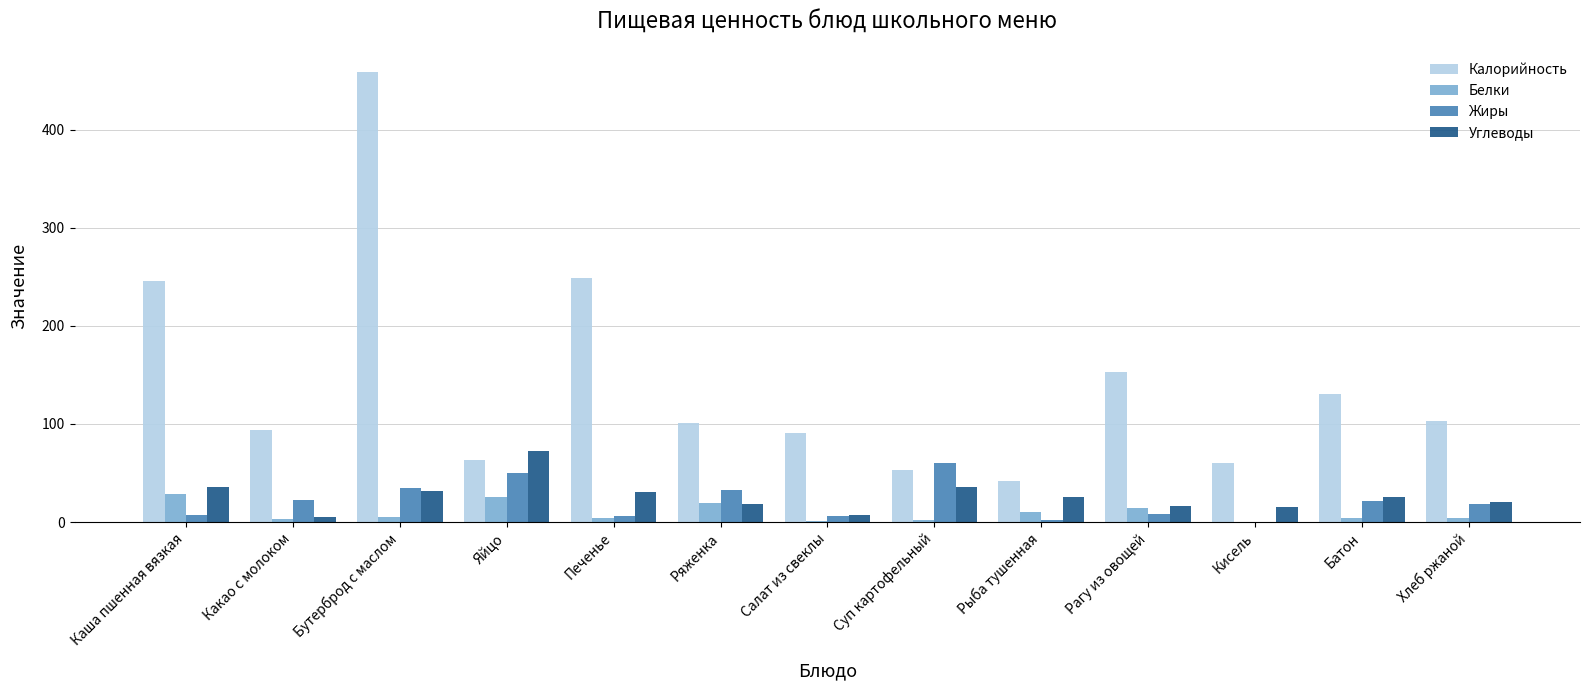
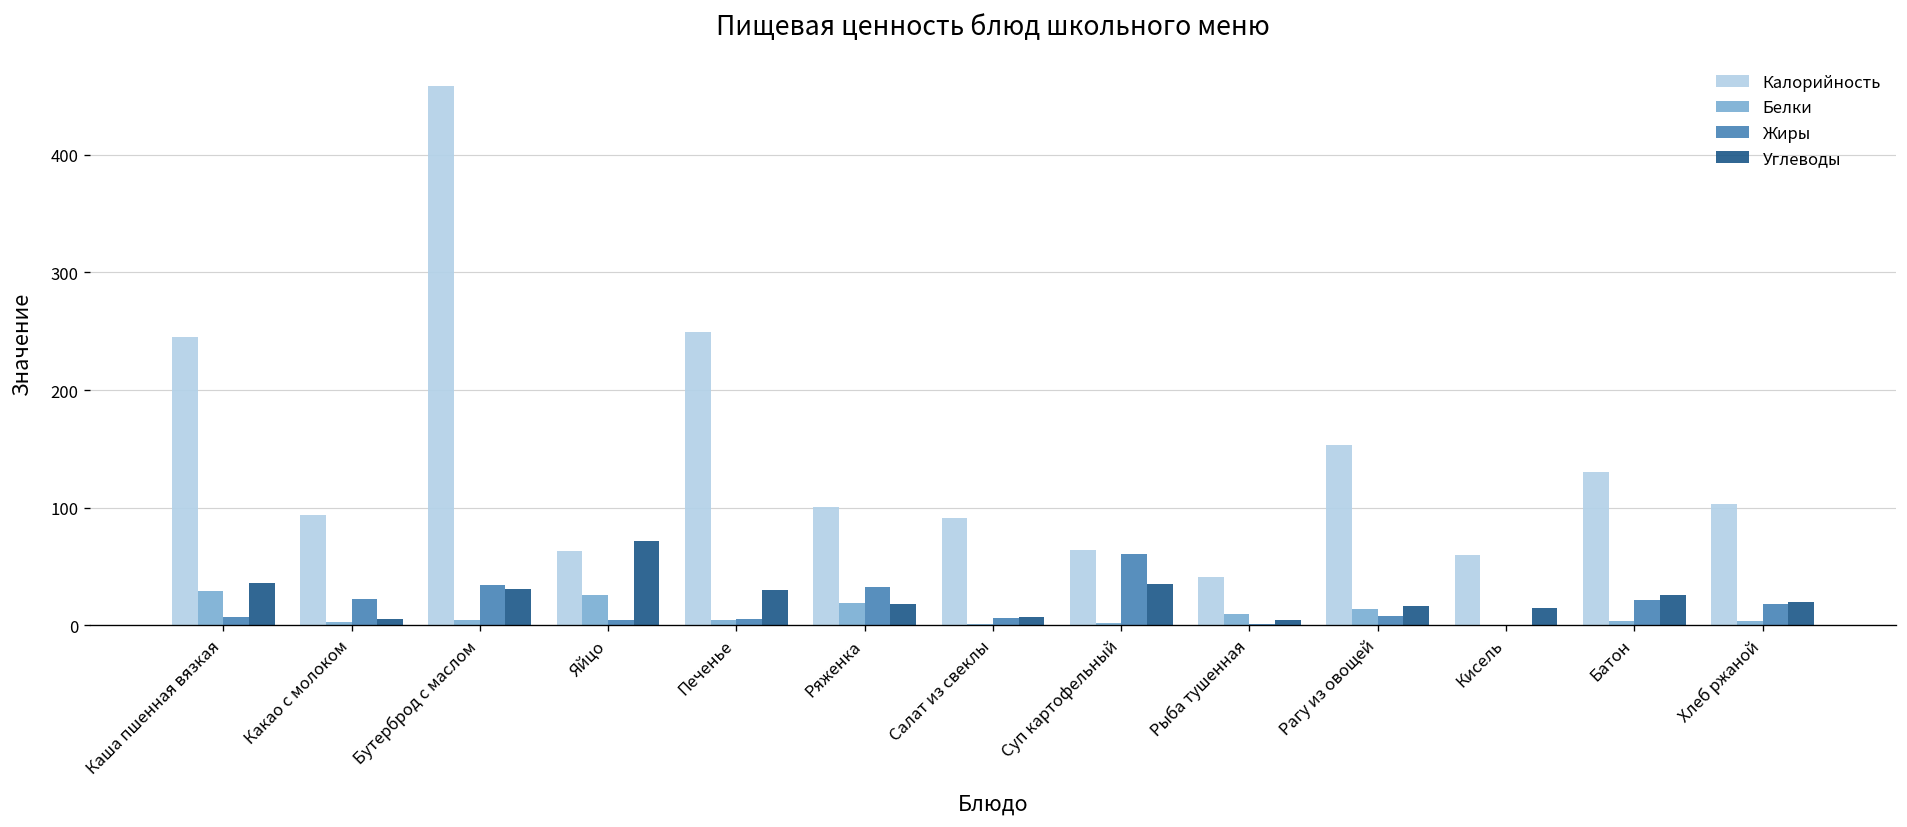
Жиры, Яйцо: 50 -> 0
Калорийность, Суп картофельный: 50 -> 60
Углеводы, Рыба тушенная: 30 -> 0
